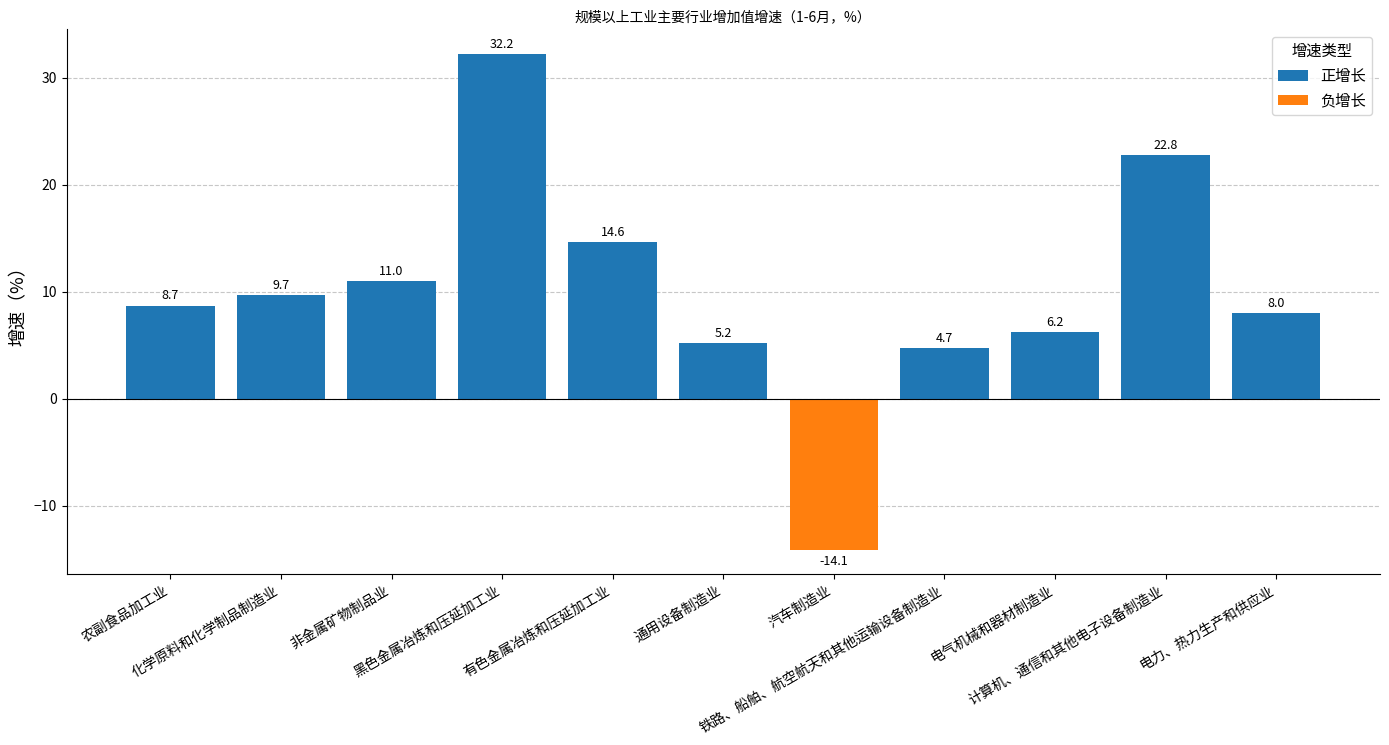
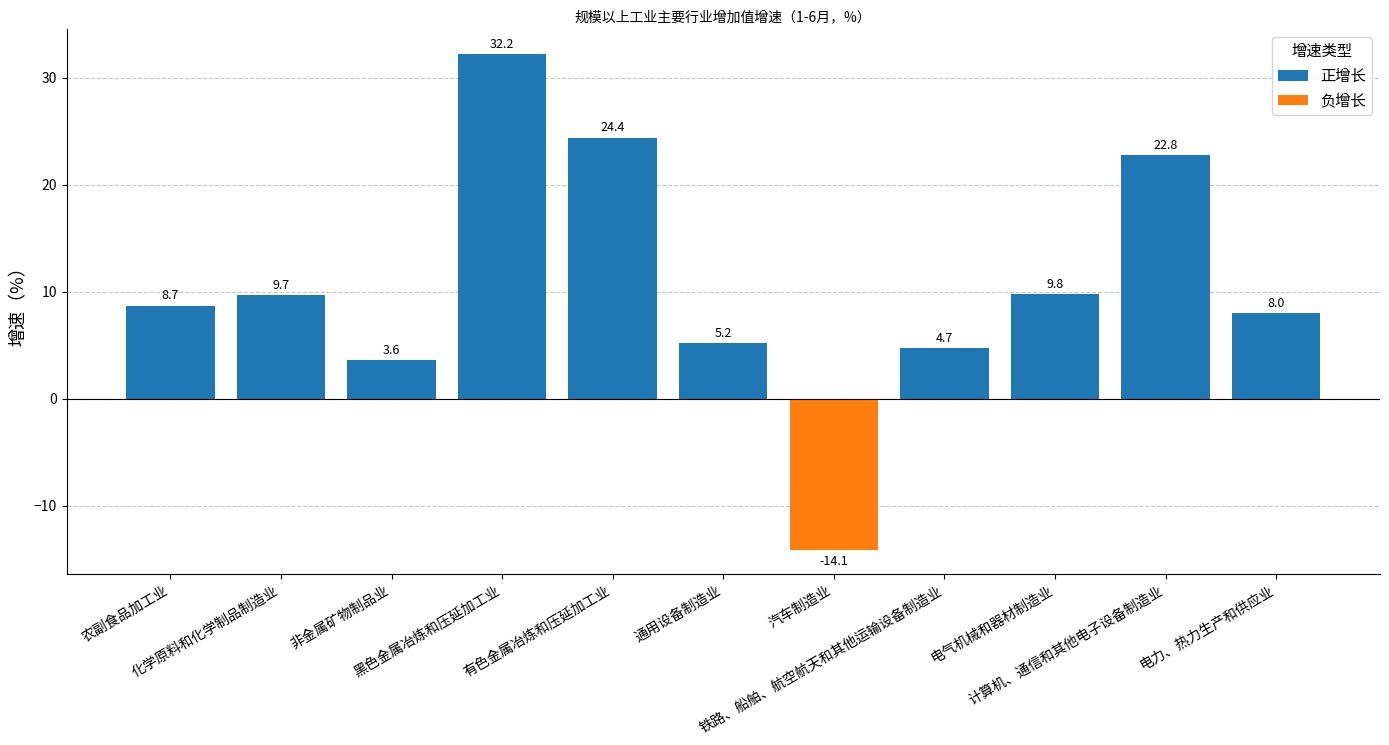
正增长, 非金属矿物制品业: 11.0 -> 3.6
正增长, 有色金属冶炼和压延加工业: 14.6 -> 24.4
正增长, 电气机械和器材制造业: 6.2 -> 9.8
